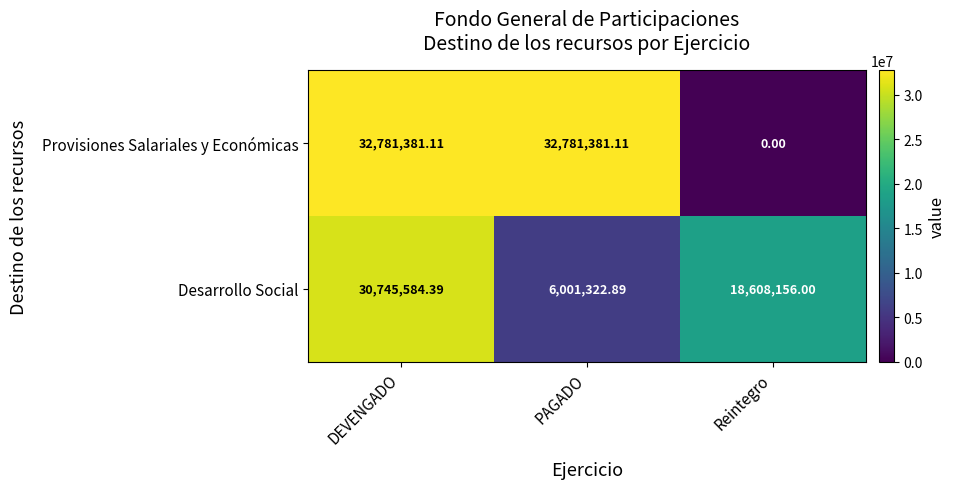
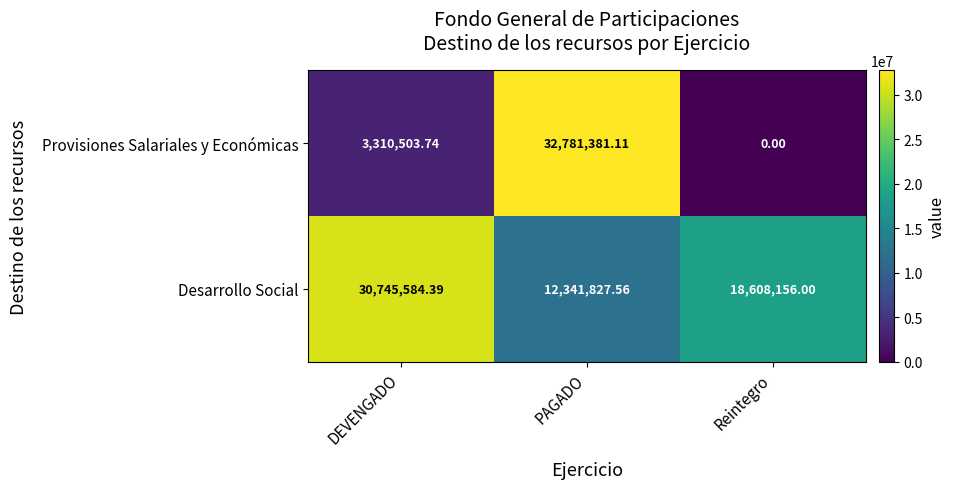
Provisiones Salariales y Económicas, DEVENGADO: 32,781,381.11 -> 3,310,503.74
Desarrollo Social, PAGADO: 6,001,322.89 -> 12,341,827.56
